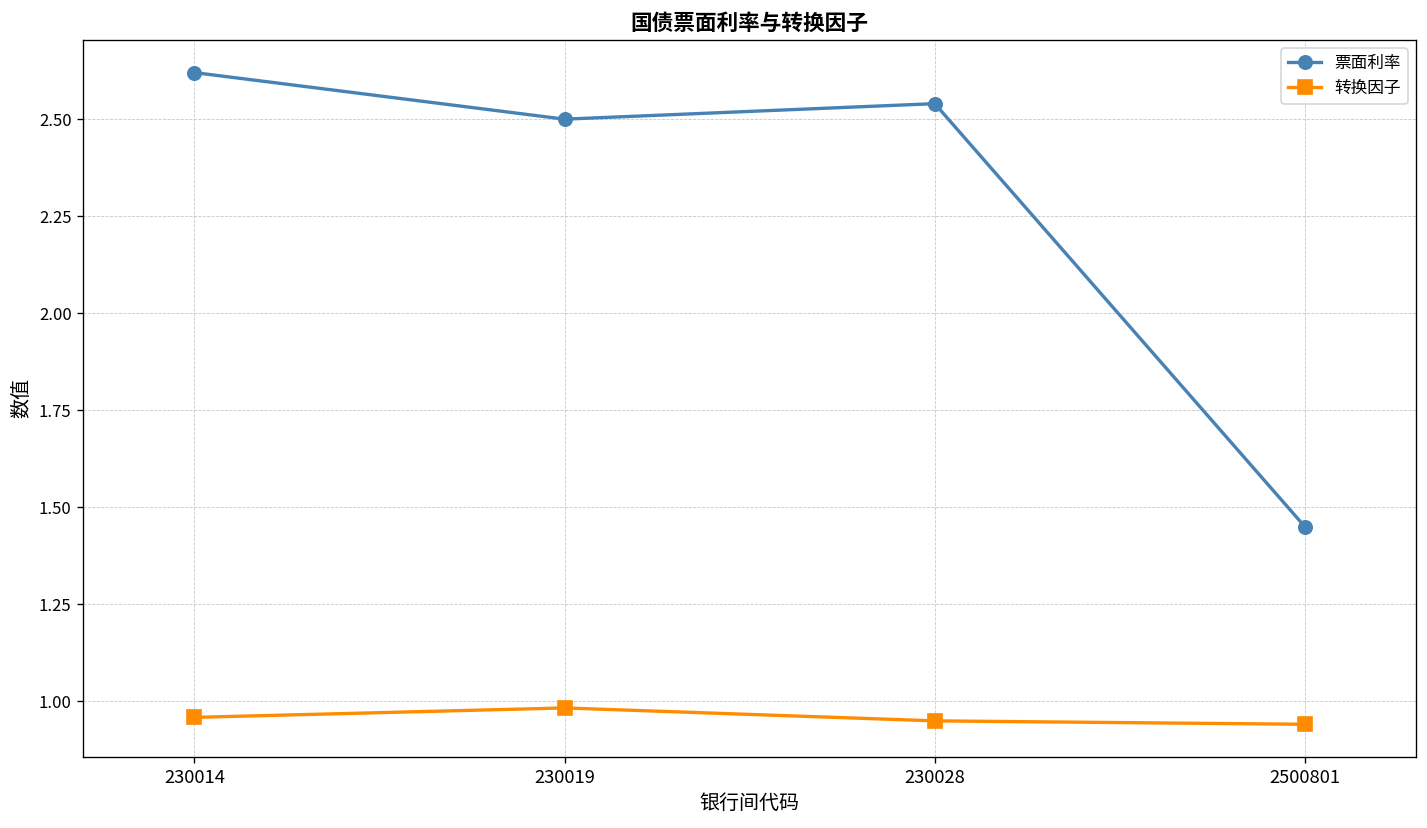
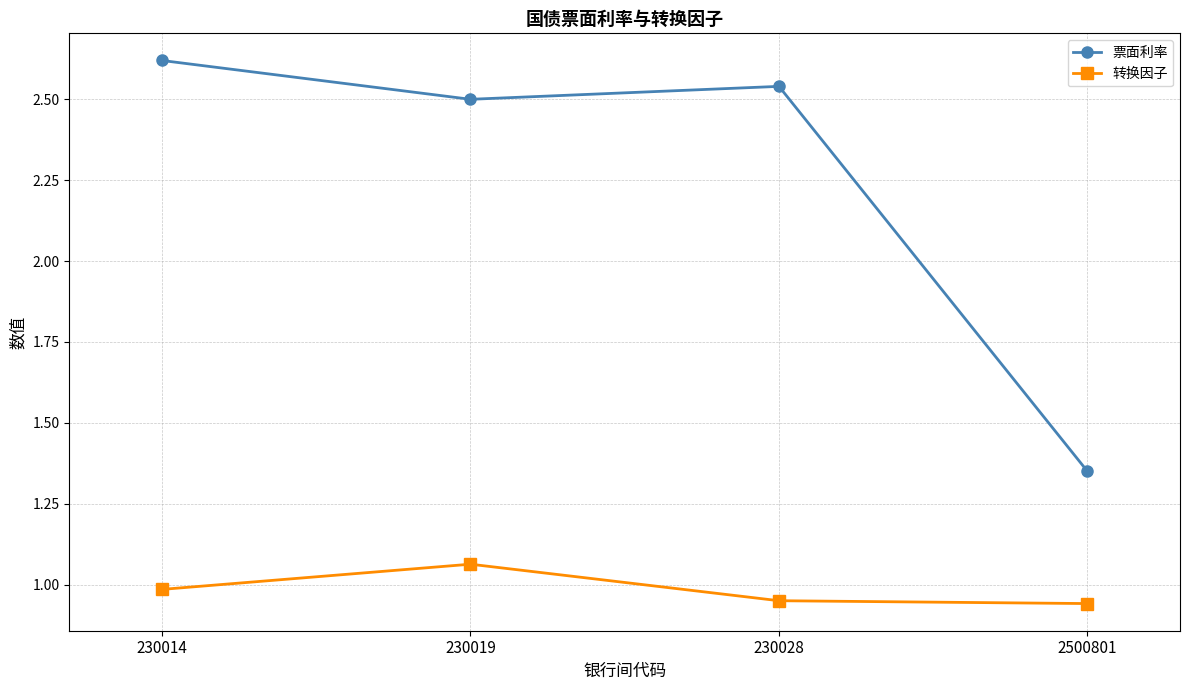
转换因子, 230014: 0.96 -> 0.99
转换因子, 230019: 0.98 -> 1.06
票面利率, 2500801: 1.45 -> 1.35
